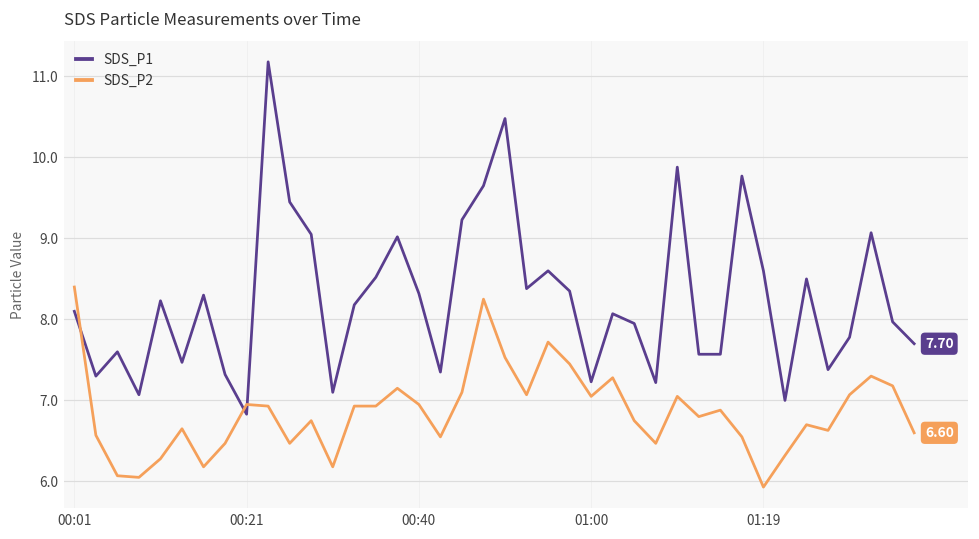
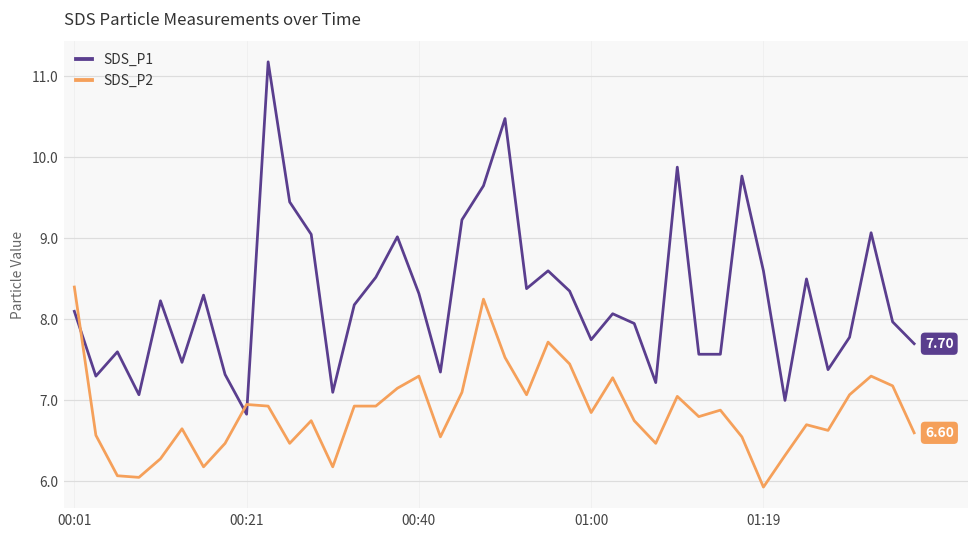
SDS_P2, 00:40: 7.0 -> 7.3
SDS_P1, 01:00: 7.2 -> 7.8
SDS_P2, 01:00: 7.1 -> 6.9
